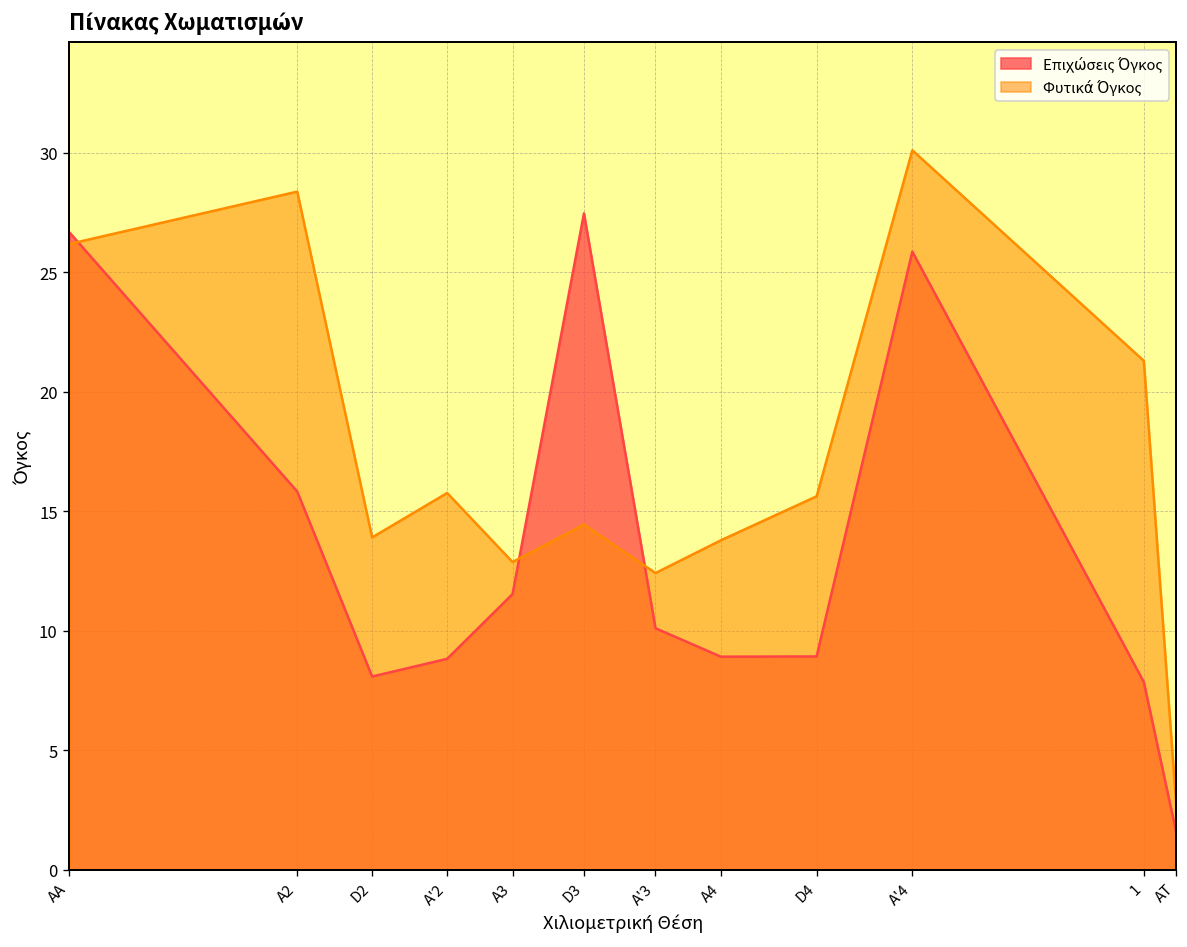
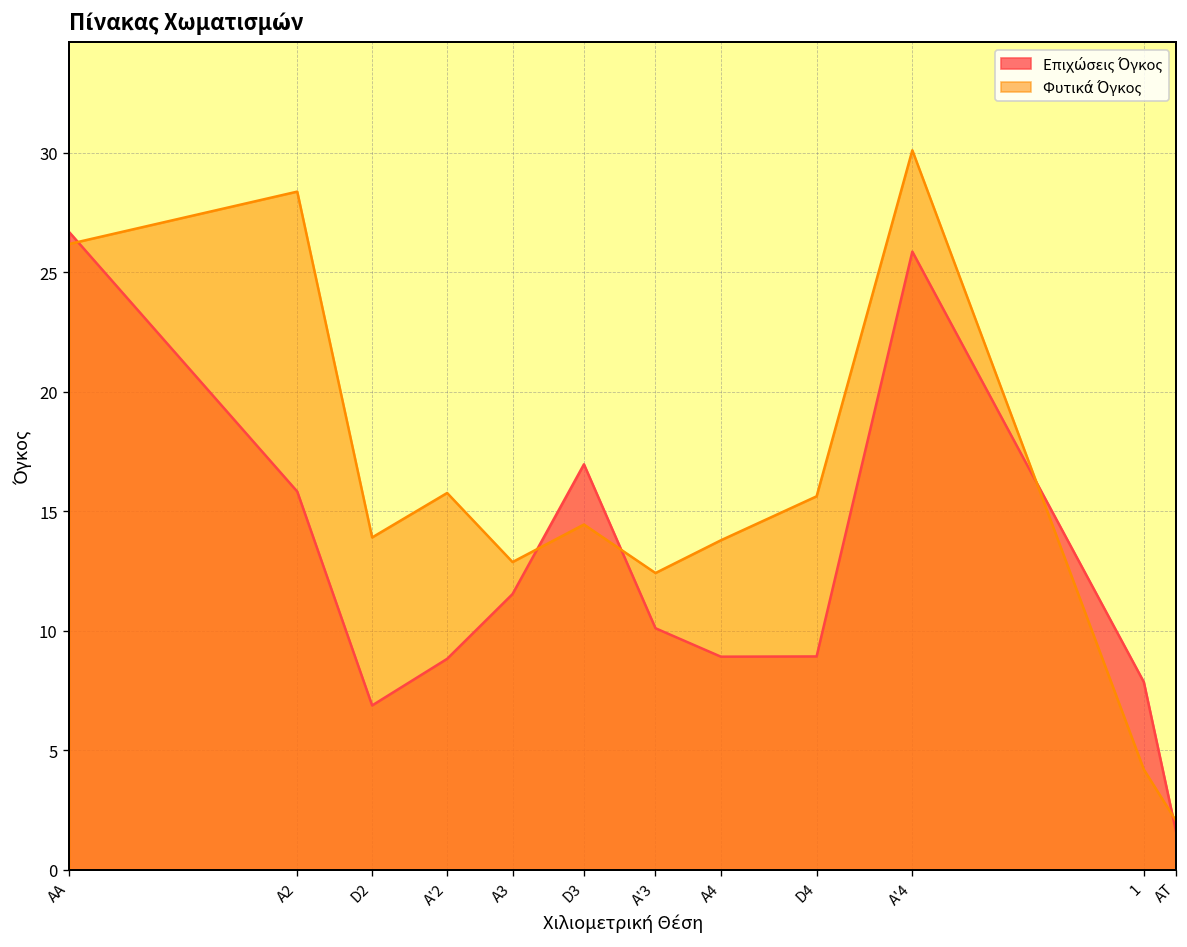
Επιχώσεις Όγκος, D2: 8.1 -> 6.9
Επιχώσεις Όγκος, D3: 27.5 -> 17.0
Φυτικά Όγκος, 1: 21.3 -> 4.2
Φυτικά Όγκος, AT: 2.9 -> 2.1
